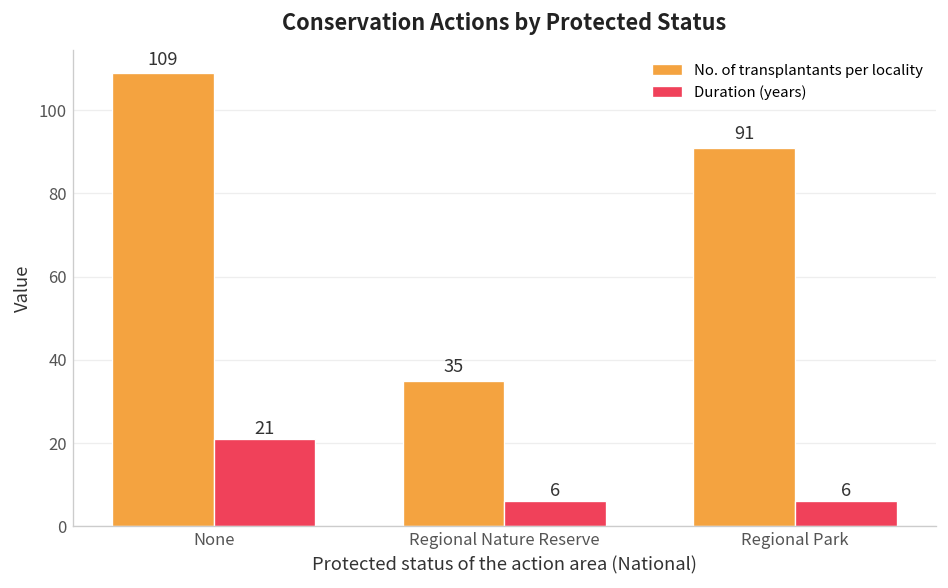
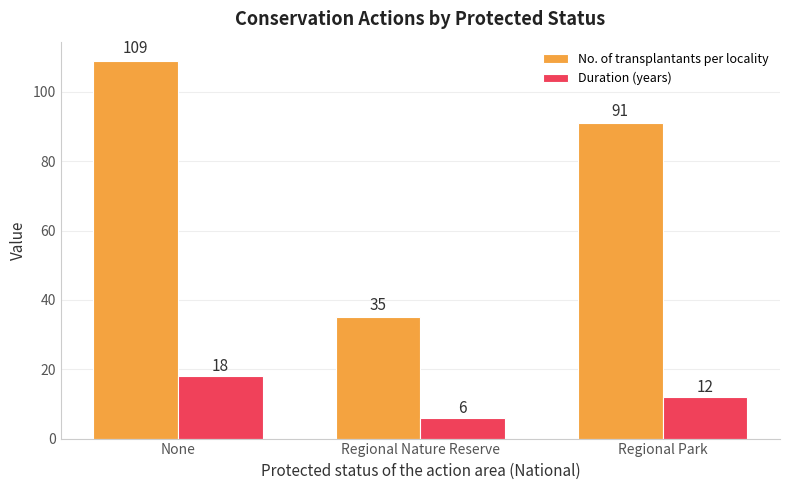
Duration (years), None: 21 -> 18
Duration (years), Regional Park: 6 -> 12
